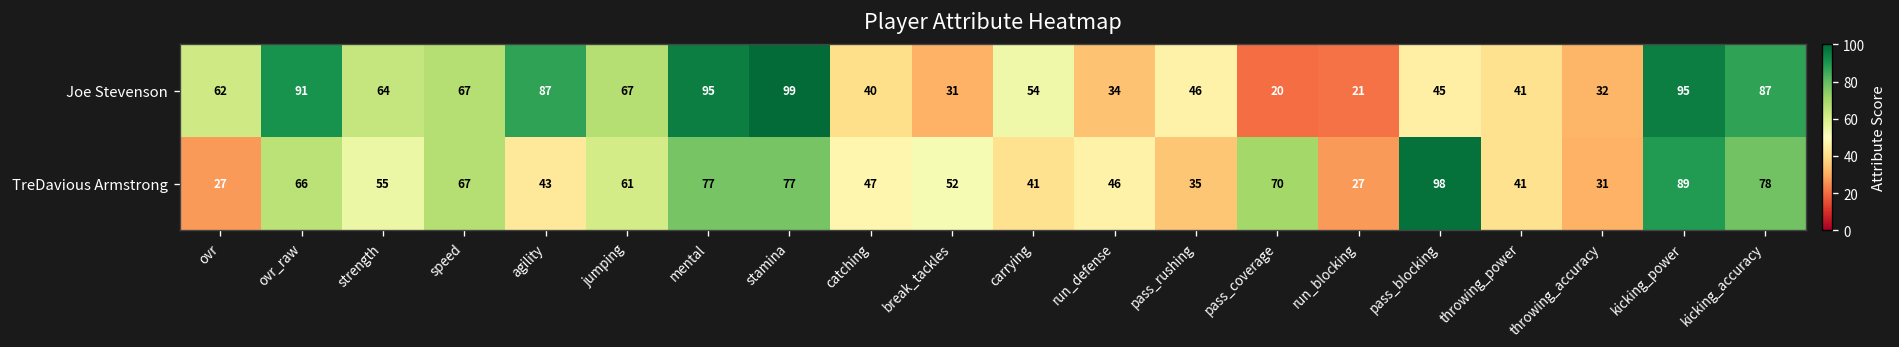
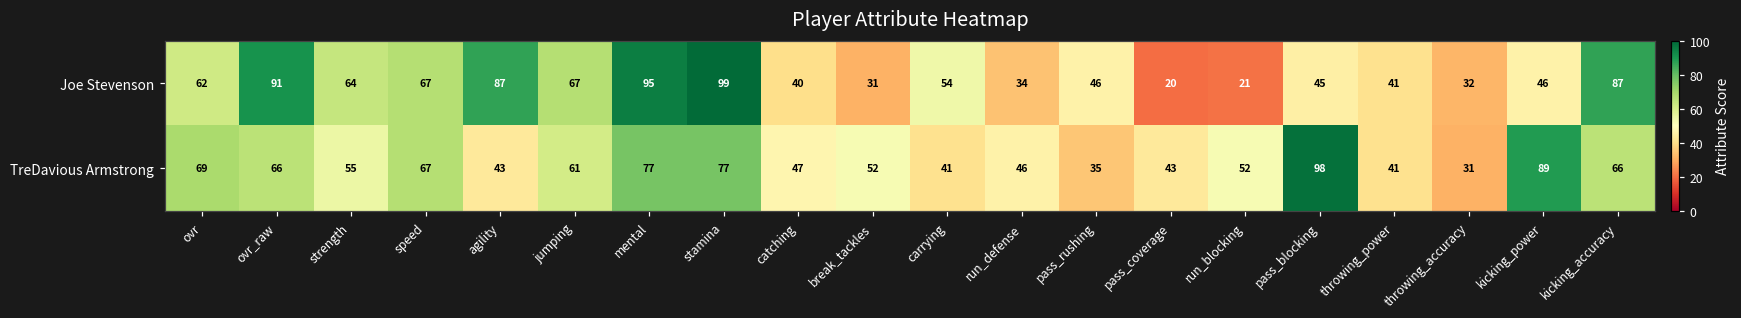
Joe Stevenson, kicking_power: 95 -> 46
TreDavious Armstrong, ovr: 27 -> 69
TreDavious Armstrong, pass_coverage: 70 -> 43
TreDavious Armstrong, run_blocking: 27 -> 52
TreDavious Armstrong, kicking_accuracy: 78 -> 66
